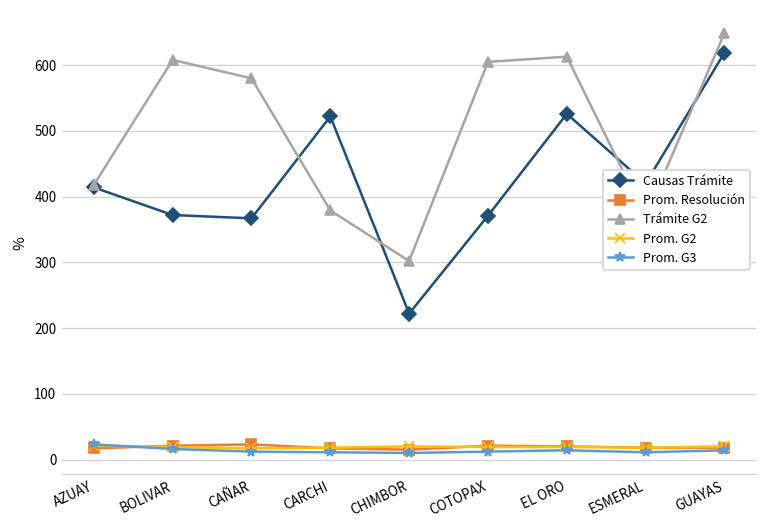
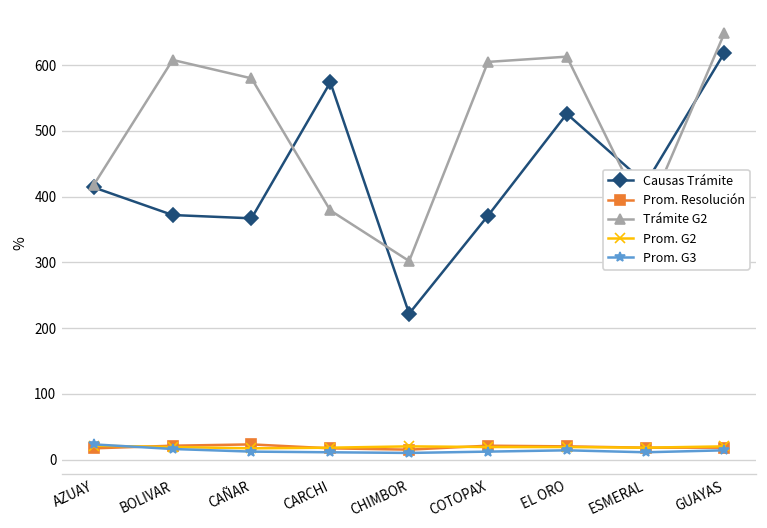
Causas Trámite, CARCHI: 520 -> 570
